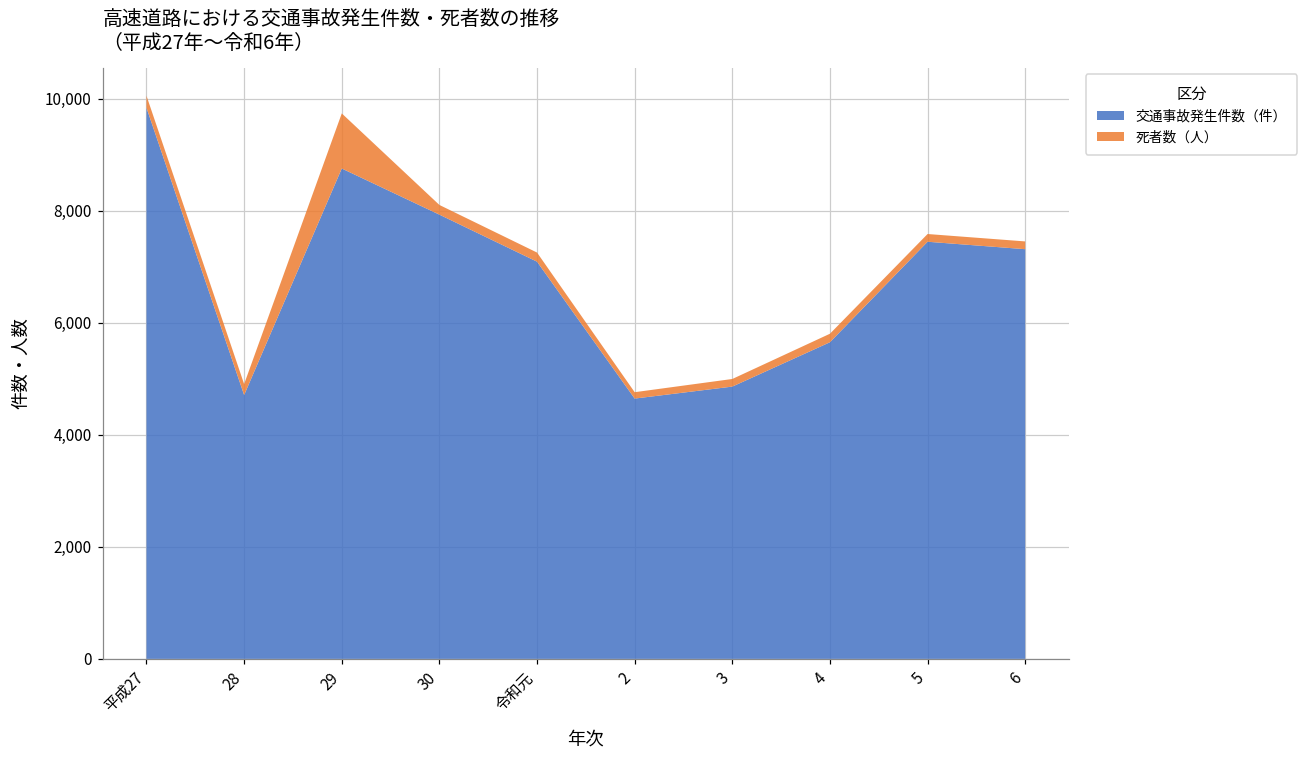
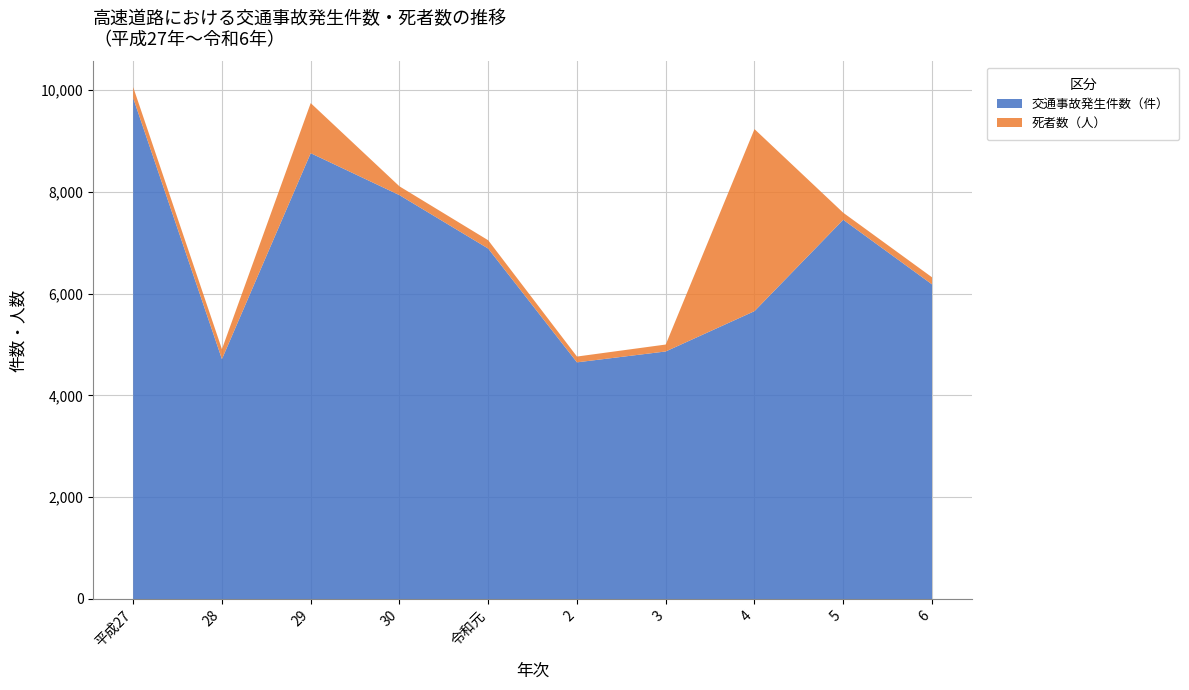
交通事故発生件数（件）, 令和元: 7,100 -> 6,900
死者数（人）, 4: 200 -> 3,600
交通事故発生件数（件）, 6: 7,300 -> 6,200
